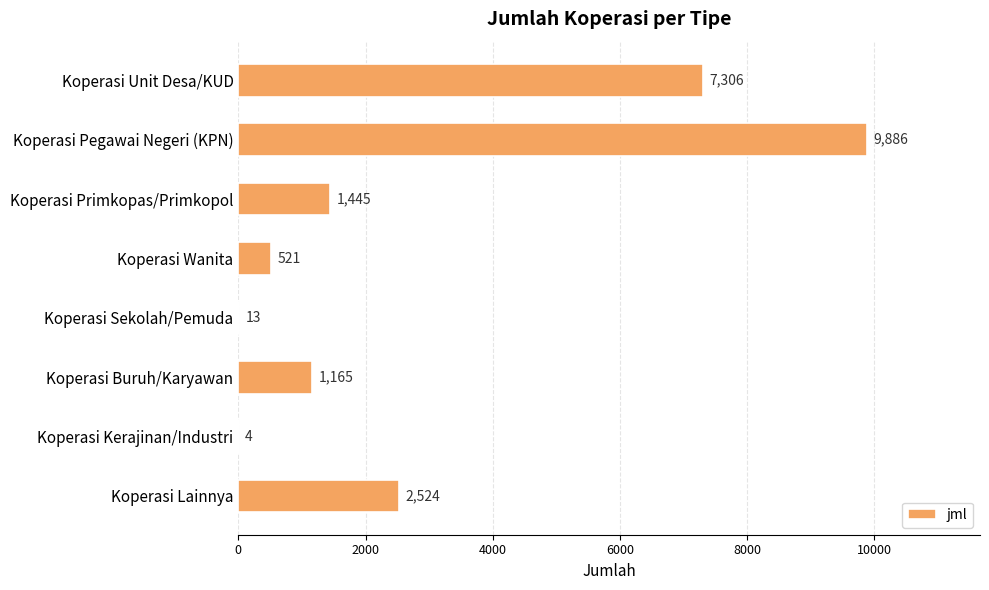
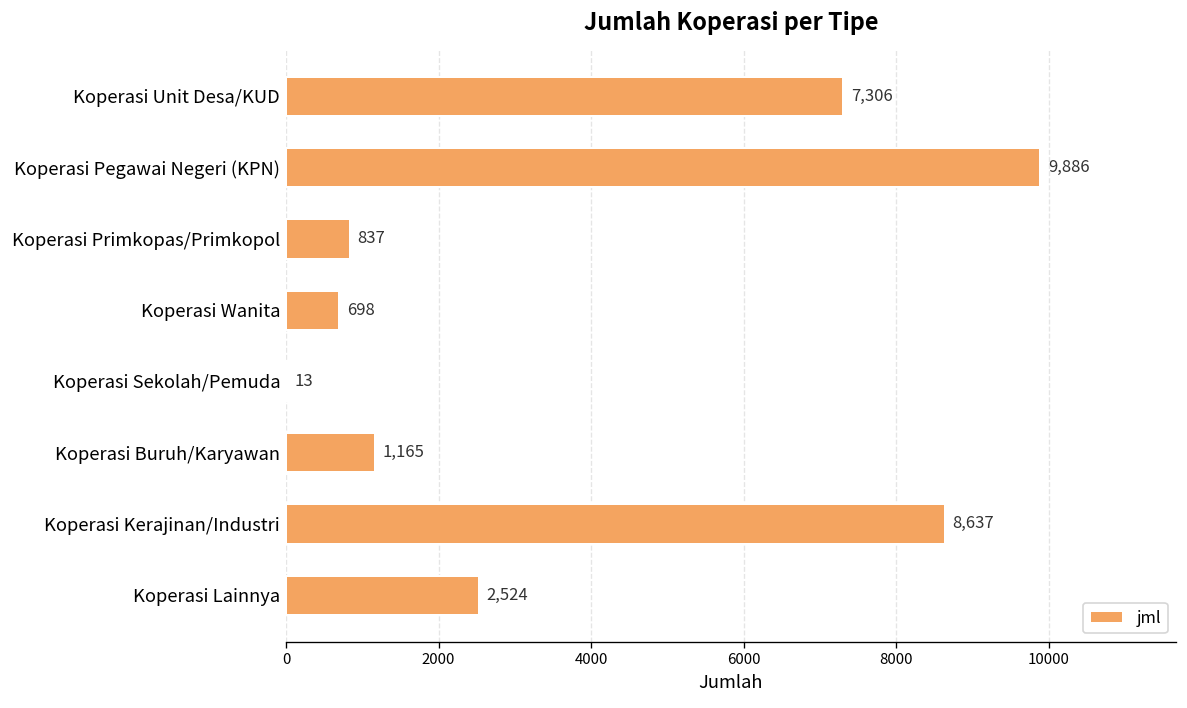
Koperasi Primkopas/Primkopol: 1,445 -> 837
Koperasi Wanita: 521 -> 698
Koperasi Kerajinan/Industri: 4 -> 8,637
